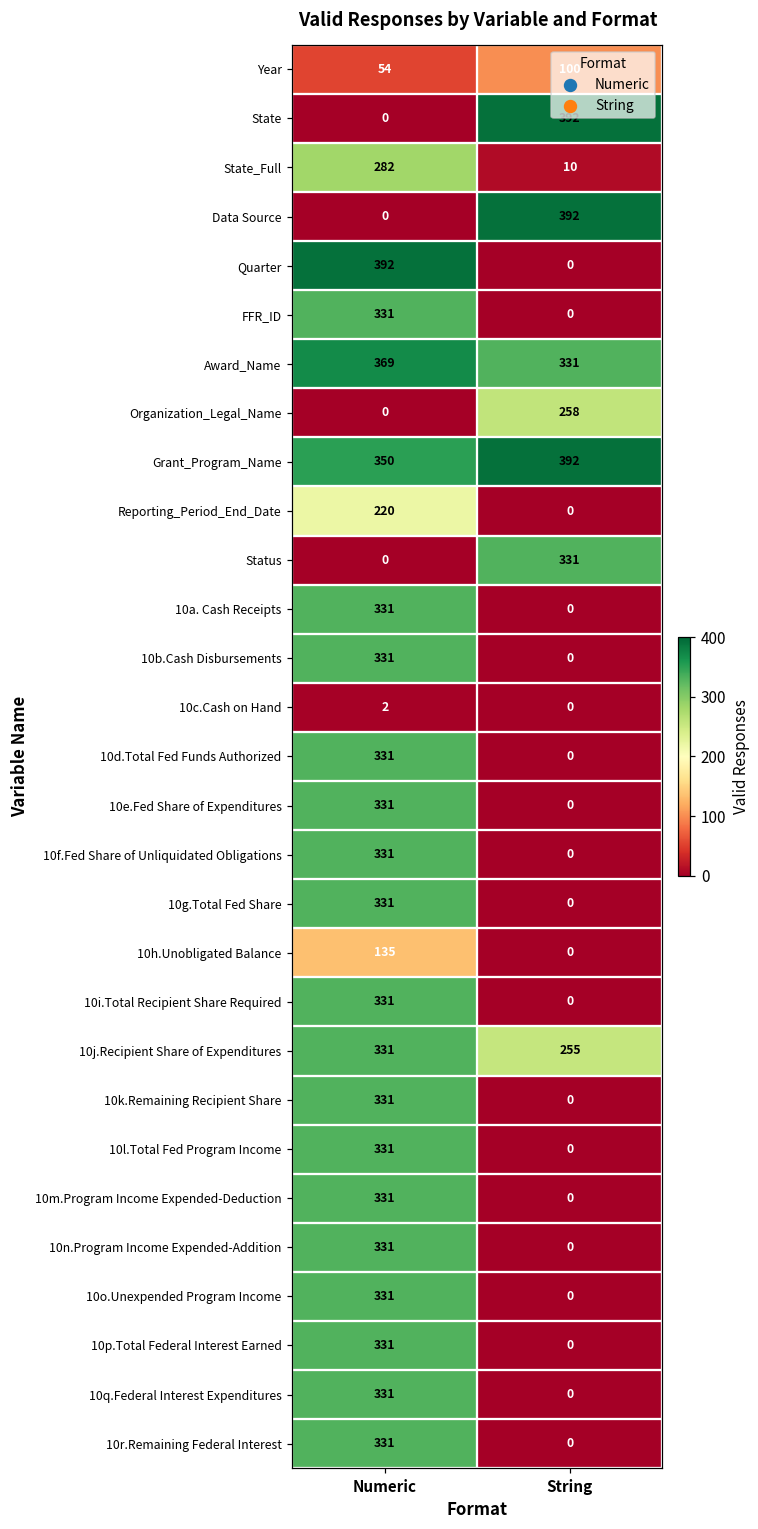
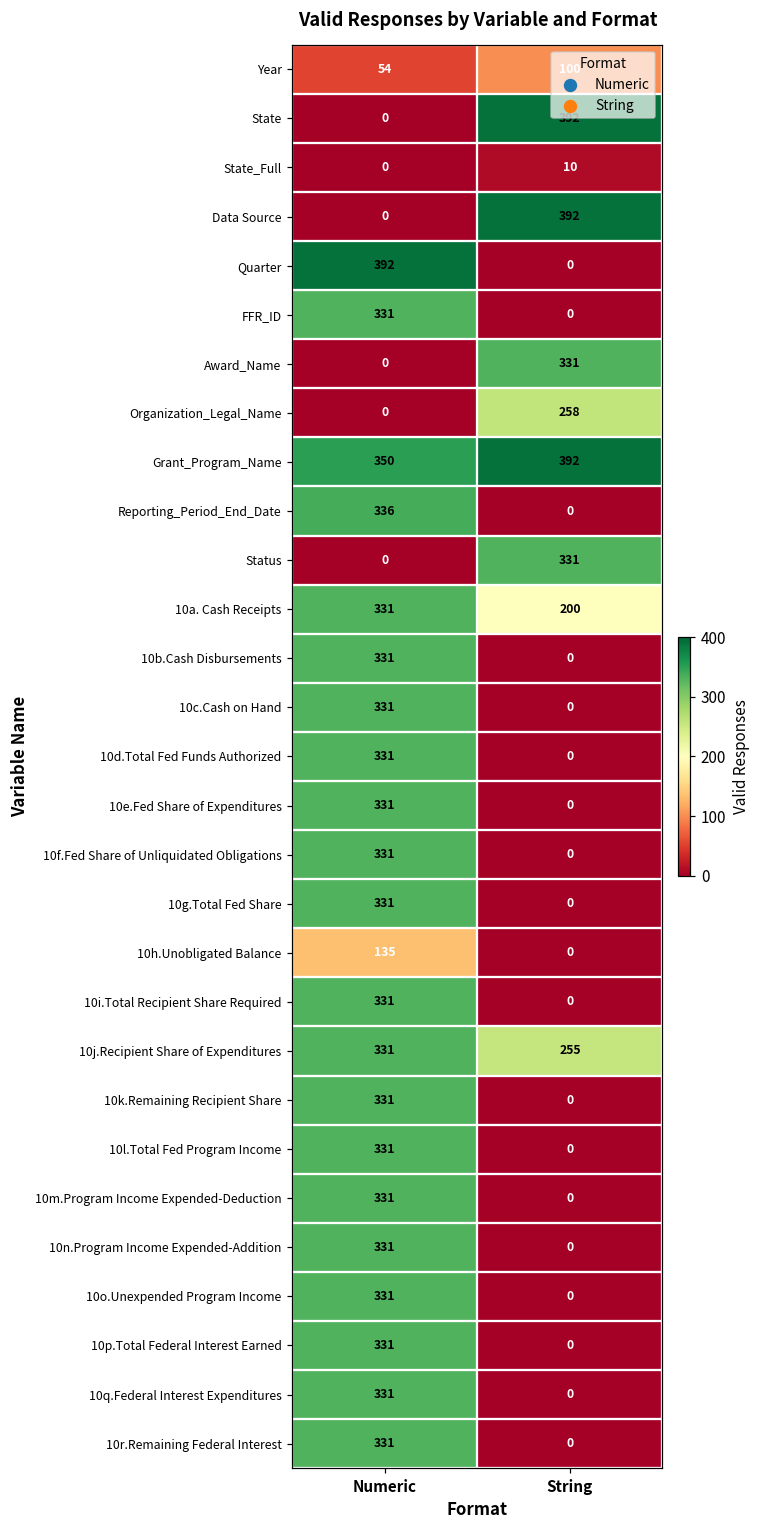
State_Full, Numeric: 282 -> 0
Award_Name, Numeric: 369 -> 0
Reporting_Period_End_Date, Numeric: 220 -> 336
10a. Cash Receipts, String: 0 -> 200
10c.Cash on Hand, Numeric: 2 -> 331
